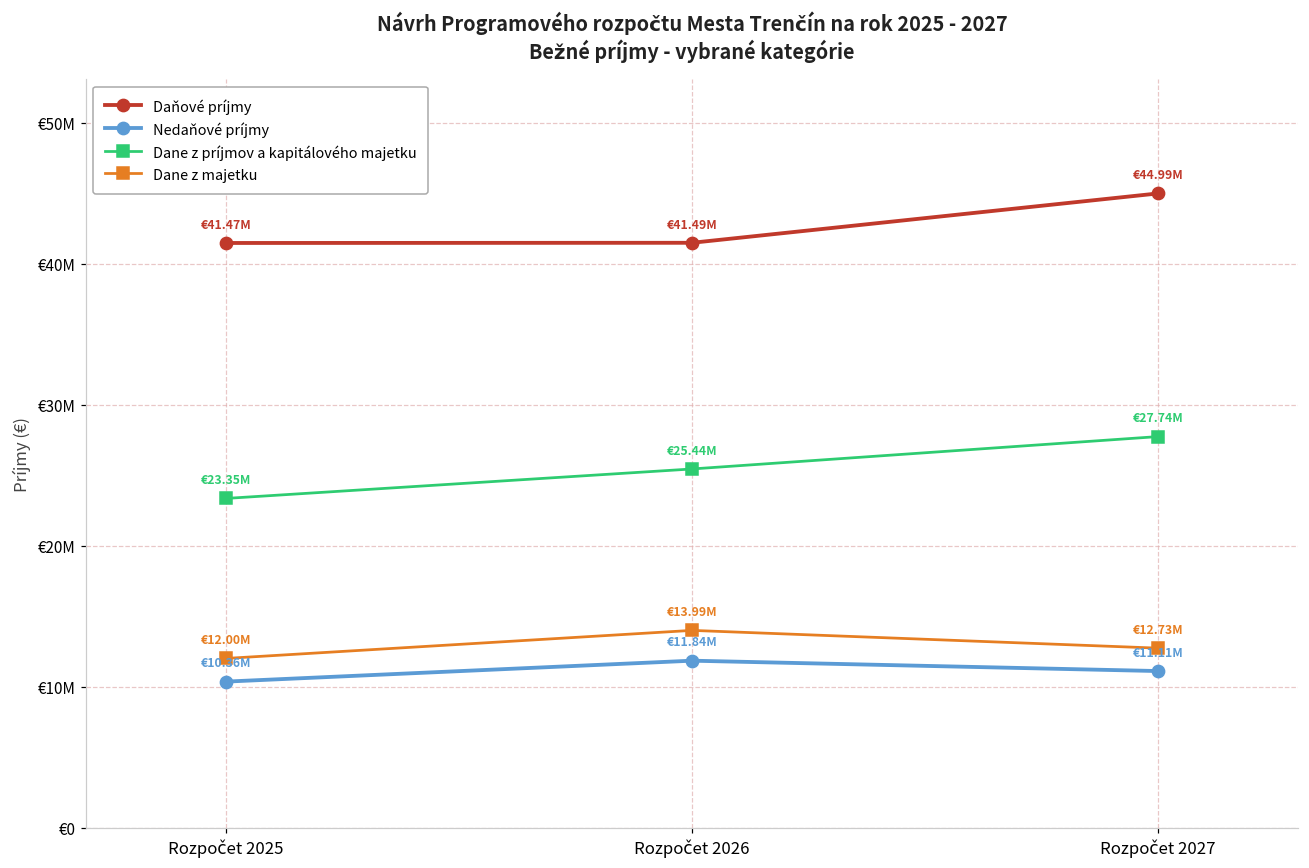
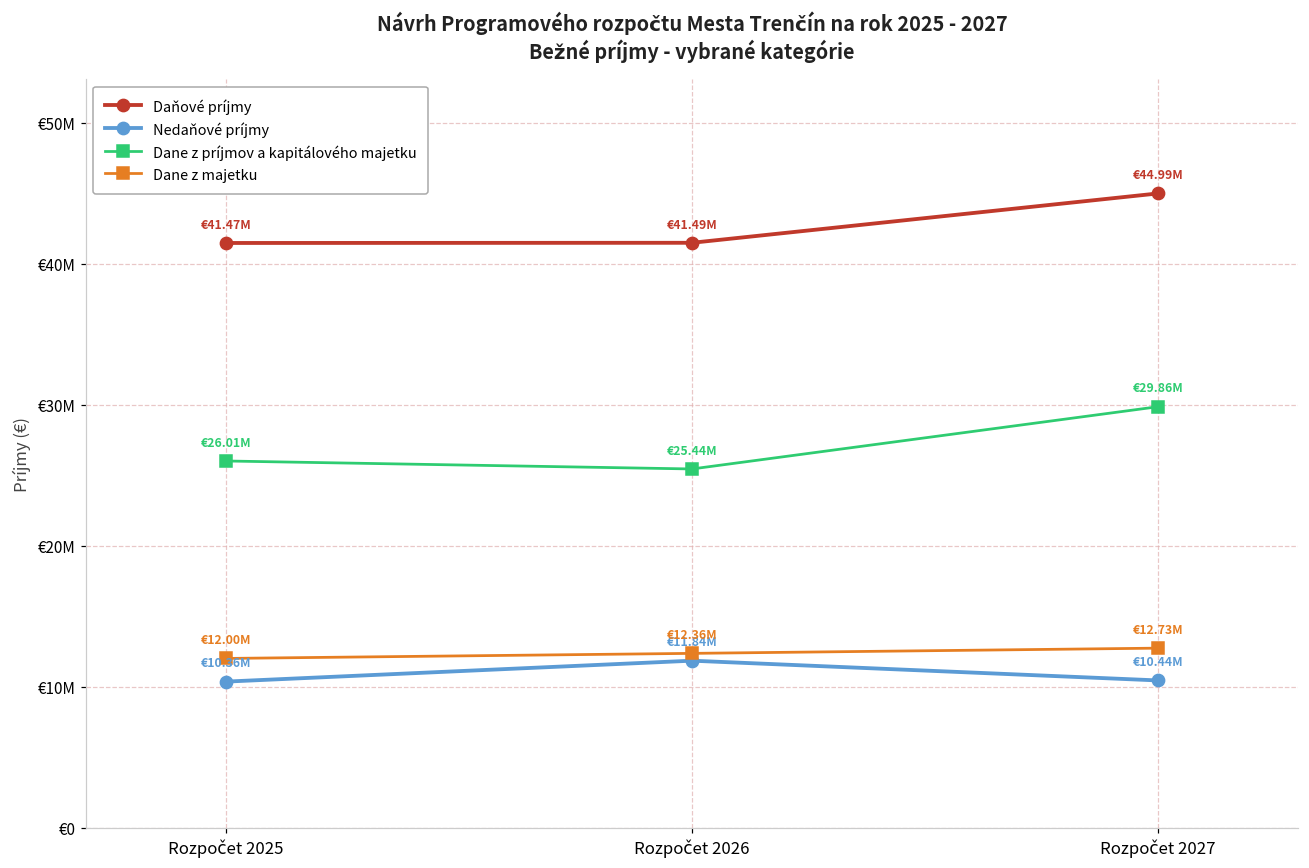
Dane z príjmov a kapitálového majetku, Rozpočet 2025: €23.35M -> €26.01M
Dane z majetku, Rozpočet 2026: €13.99M -> €12.36M
Nedaňové príjmy, Rozpočet 2027: €11.11M -> €10.44M
Dane z príjmov a kapitálového majetku, Rozpočet 2027: €27.74M -> €29.86M
